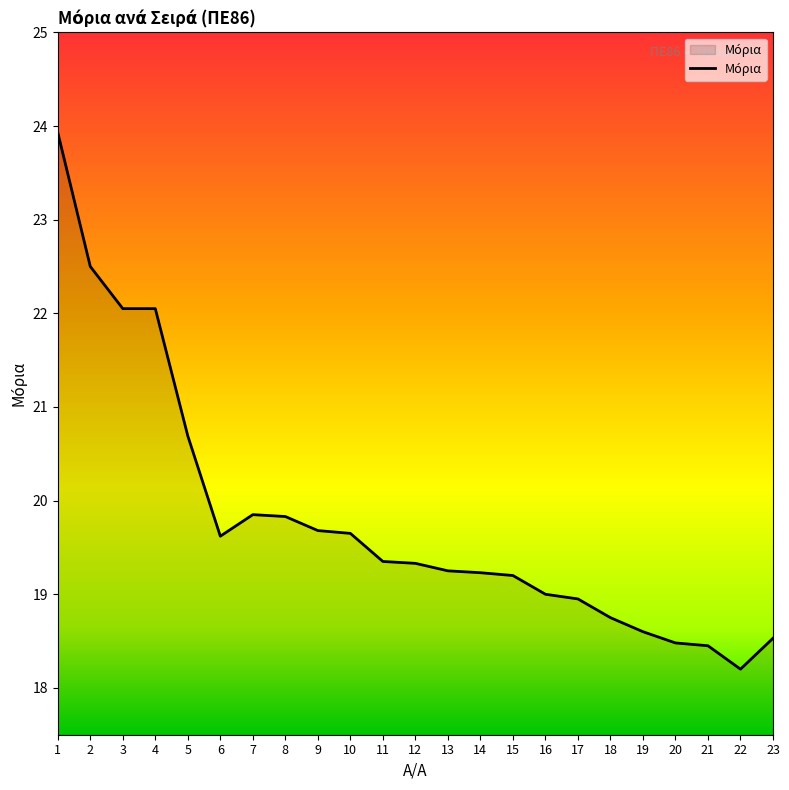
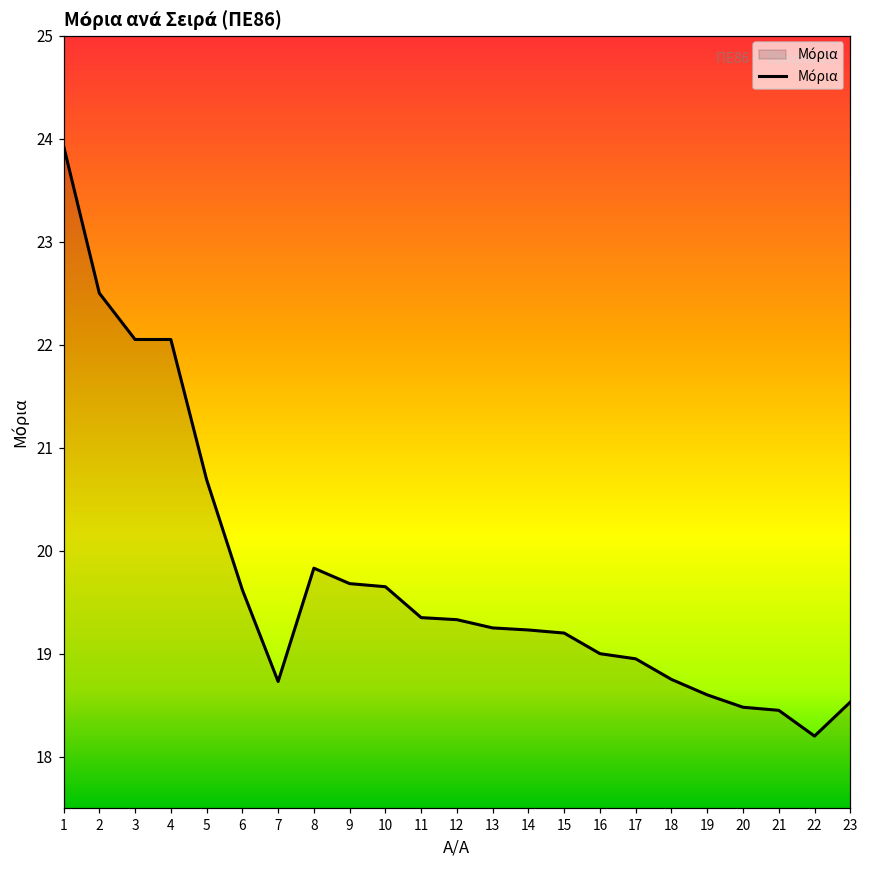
7: 19.9 -> 18.7
